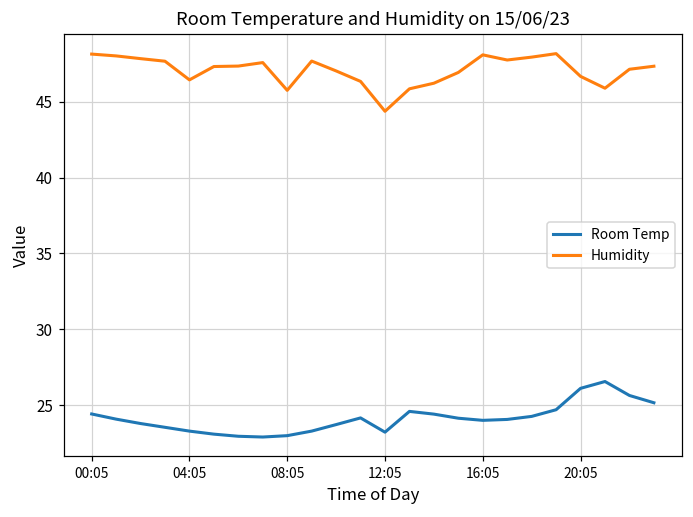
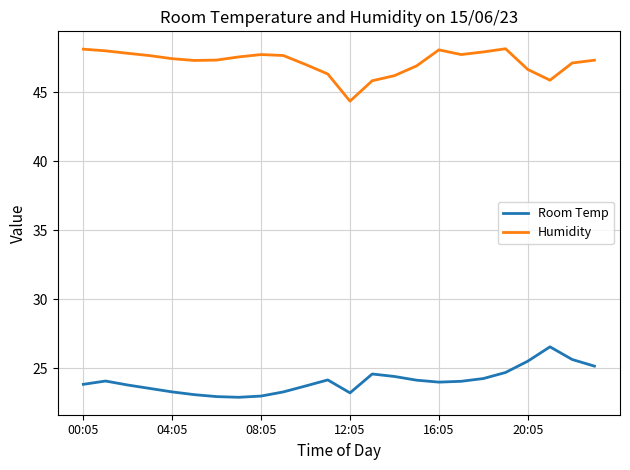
Room Temp, 00:05: 24.4 -> 23.8
Humidity, 04:05: 46.4 -> 47.5
Humidity, 08:05: 45.8 -> 47.8
Room Temp, 20:05: 26.1 -> 25.5
